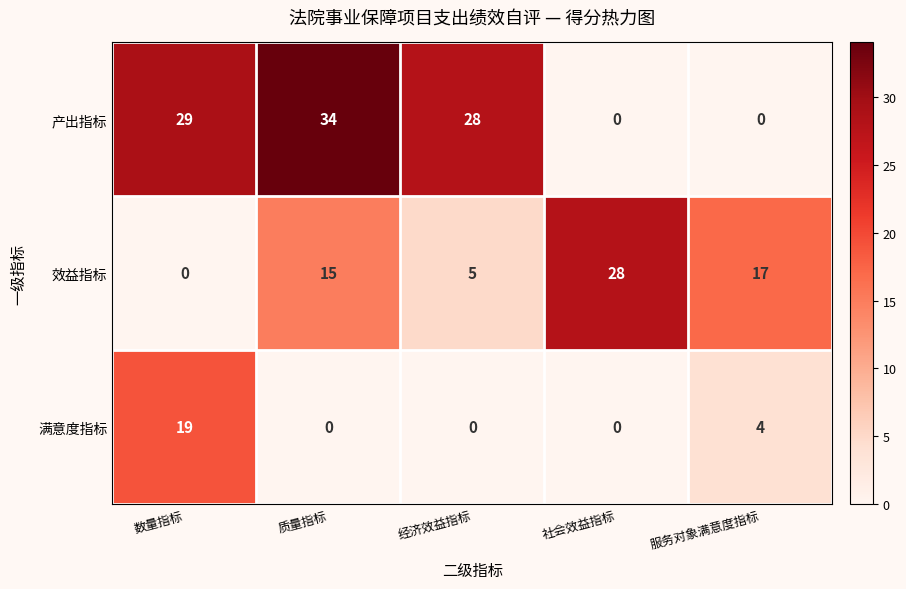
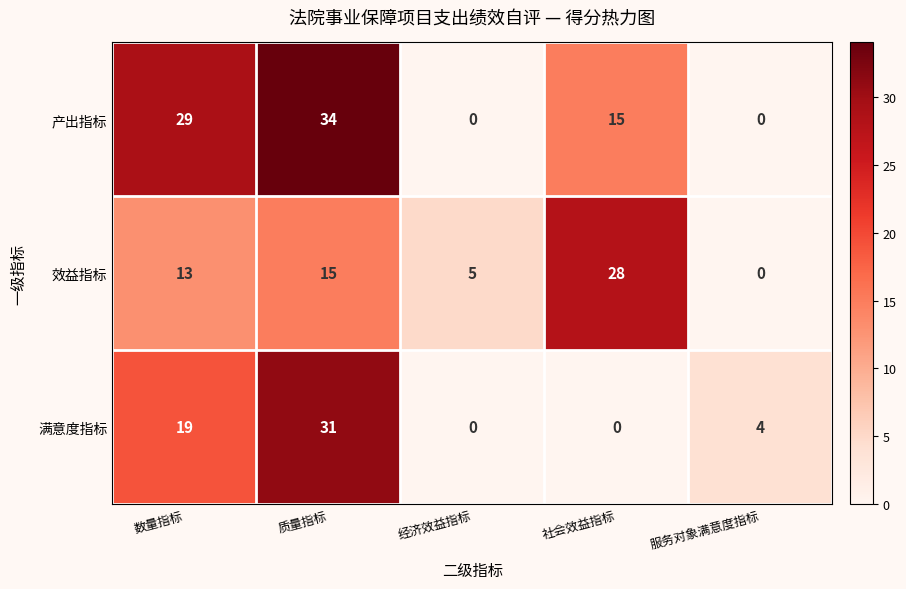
产出指标, 经济效益指标: 28 -> 0
产出指标, 社会效益指标: 0 -> 15
效益指标, 数量指标: 0 -> 13
效益指标, 服务对象满意度指标: 17 -> 0
满意度指标, 质量指标: 0 -> 31
